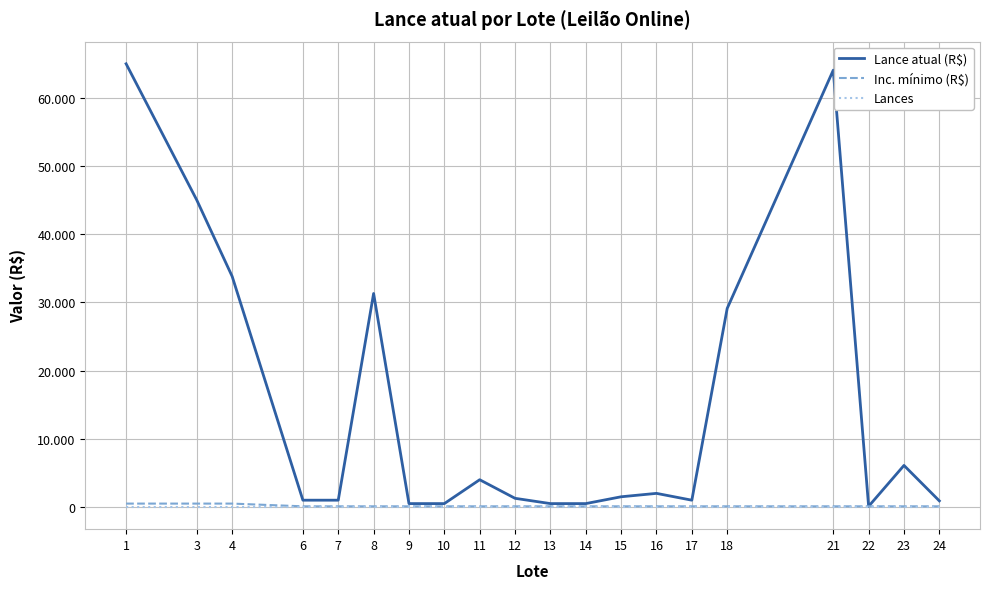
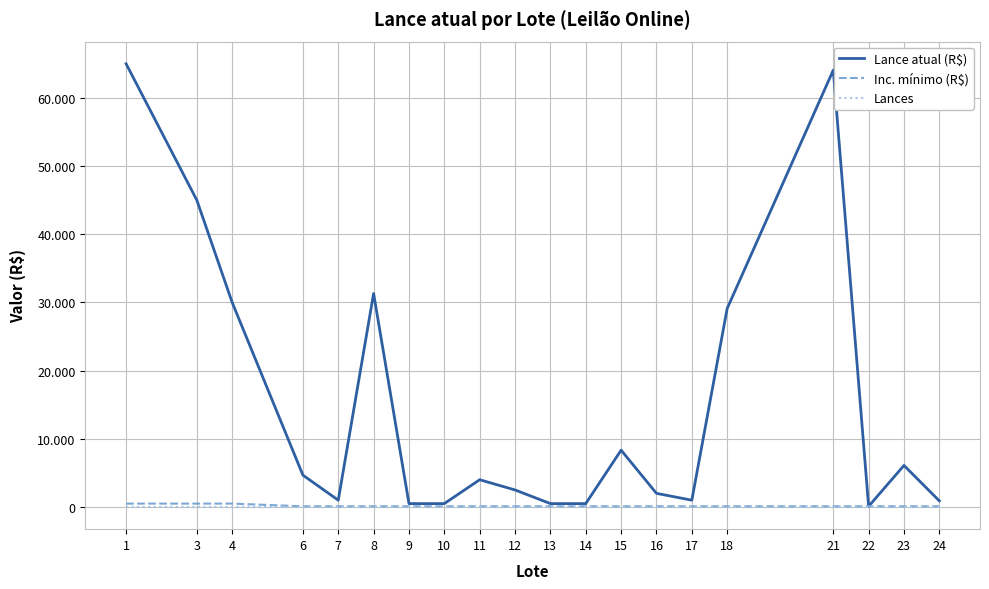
Lance atual (R$), 4: 34 -> 30
Lance atual (R$), 6: 1 -> 5
Lance atual (R$), 12: 1 -> 3
Lance atual (R$), 15: 2 -> 8
